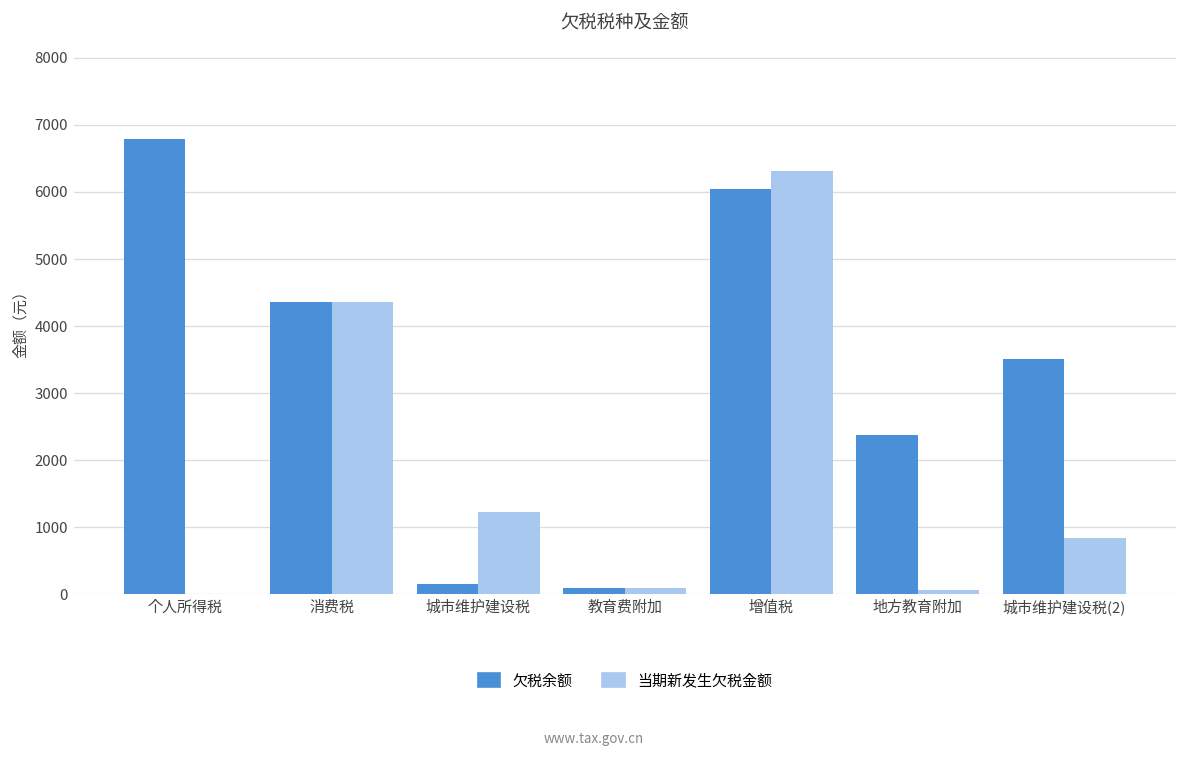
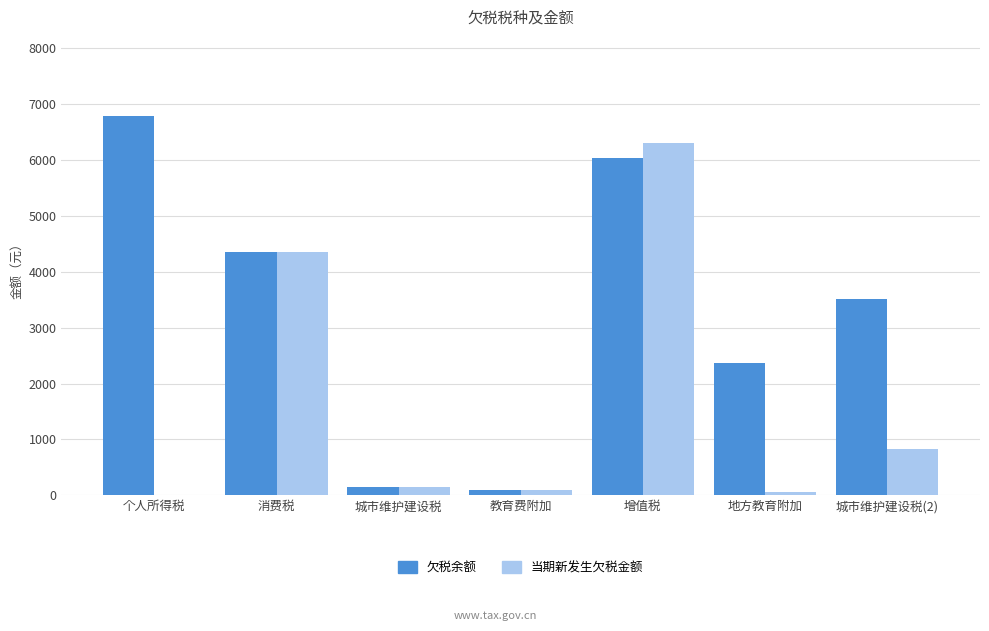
当期新发生欠税金额, 城市维护建设税: 1200 -> 200
